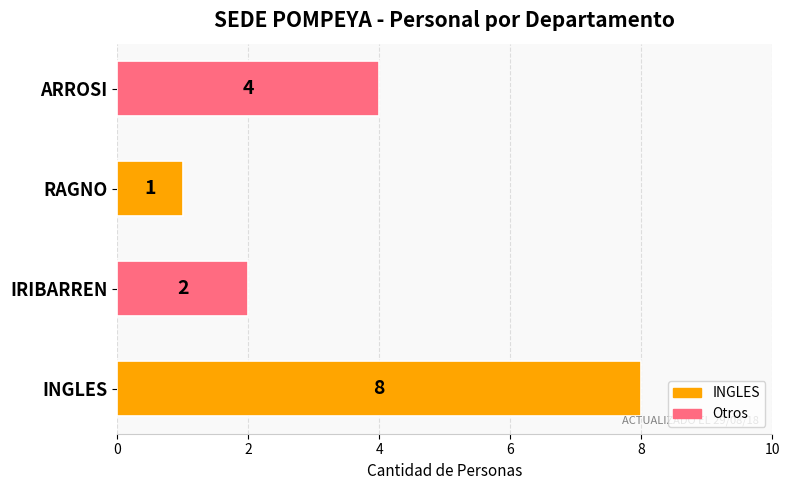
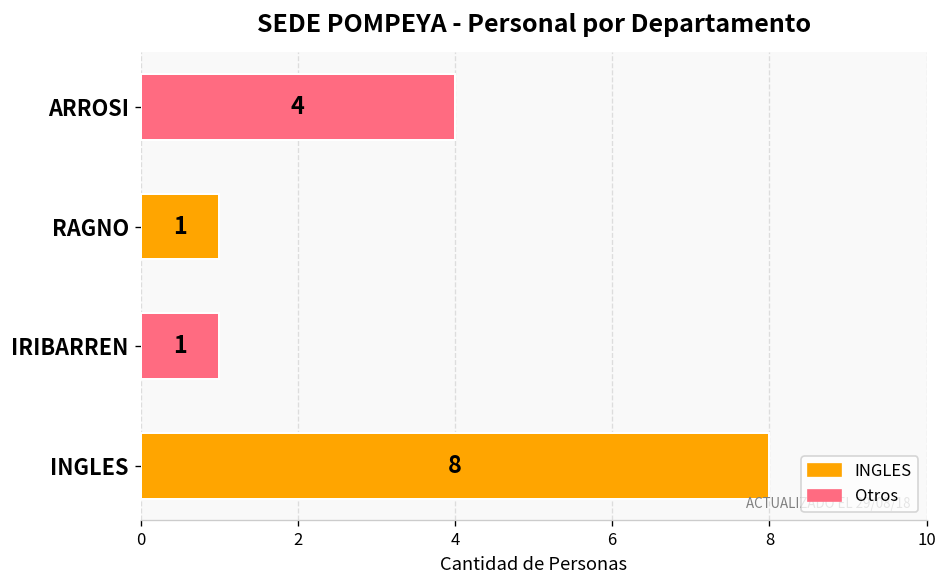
IRIBARREN: 2 -> 1
